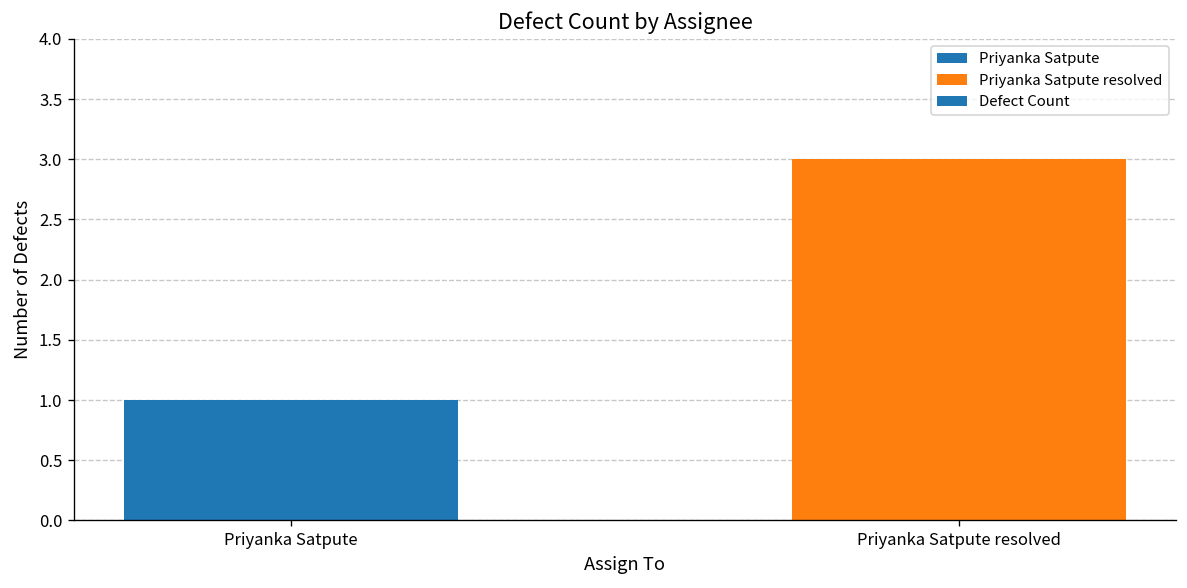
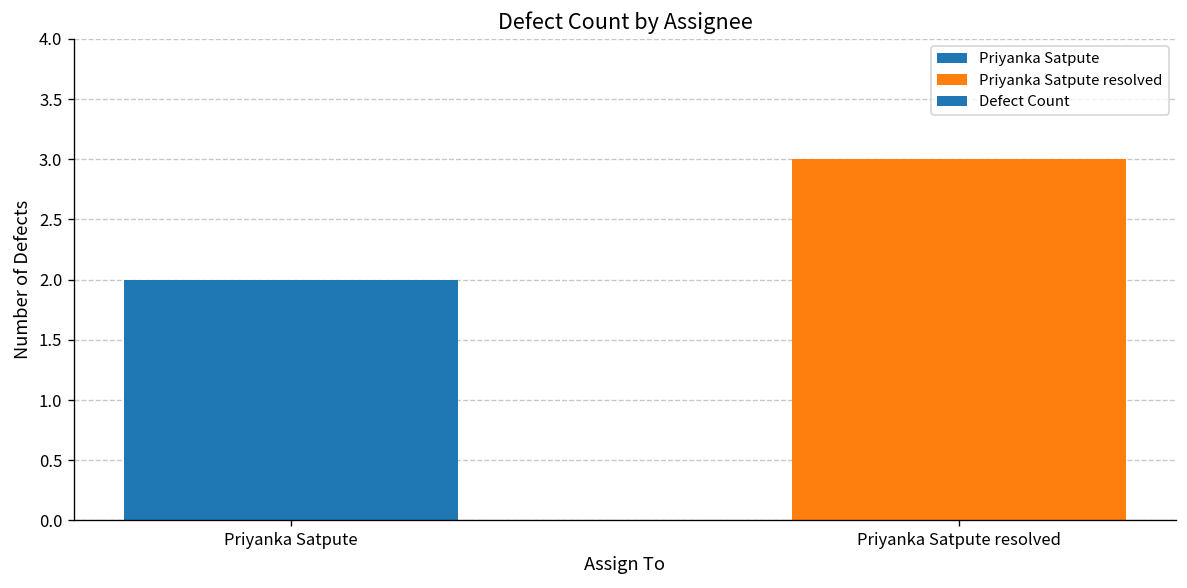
Priyanka Satpute: 1 -> 2
